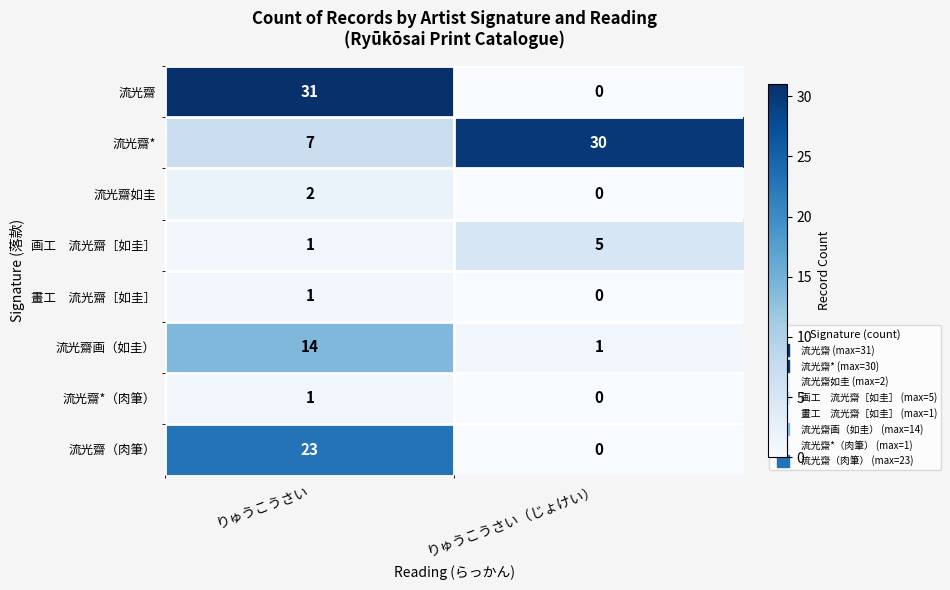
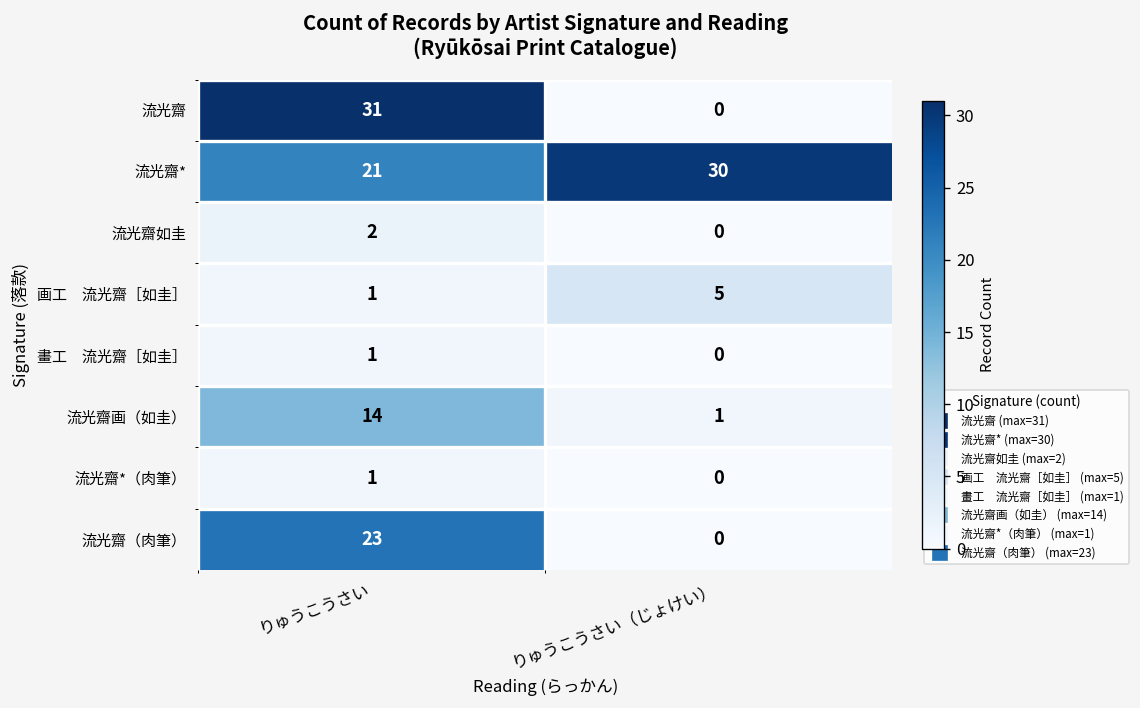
流光齋*, りゅうこうさい: 7 -> 21
